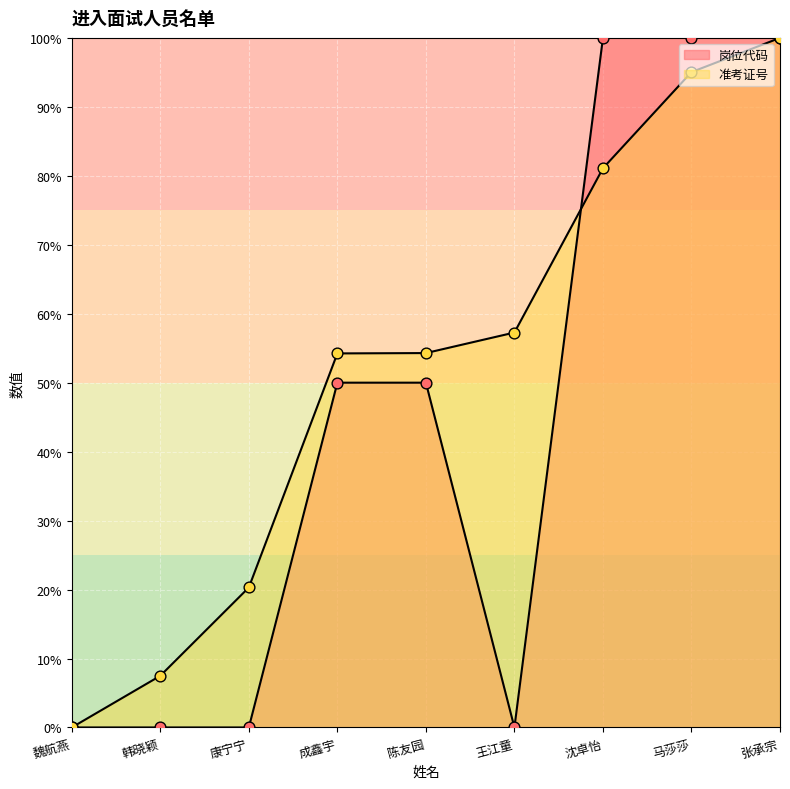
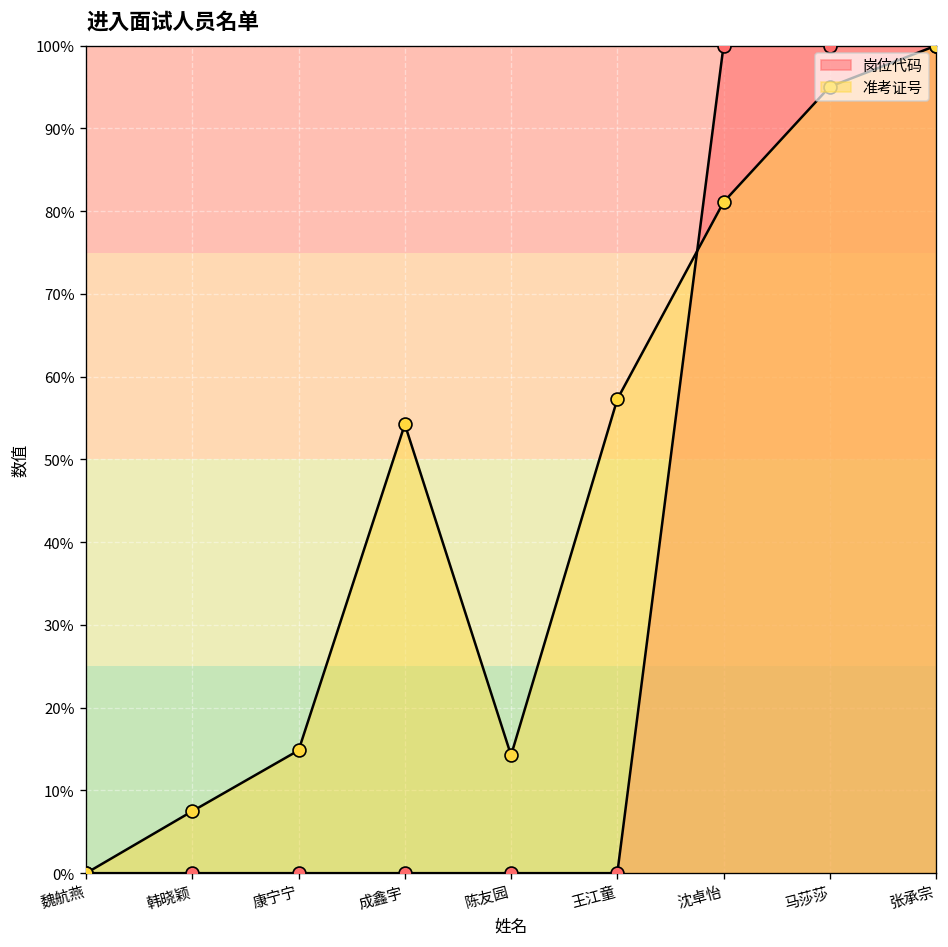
准考证号, 康宁宁: 20% -> 15%
岗位代码, 成鑫宇: 50% -> 0%
岗位代码, 陈友园: 50% -> 0%
准考证号, 陈友园: 54% -> 14%
